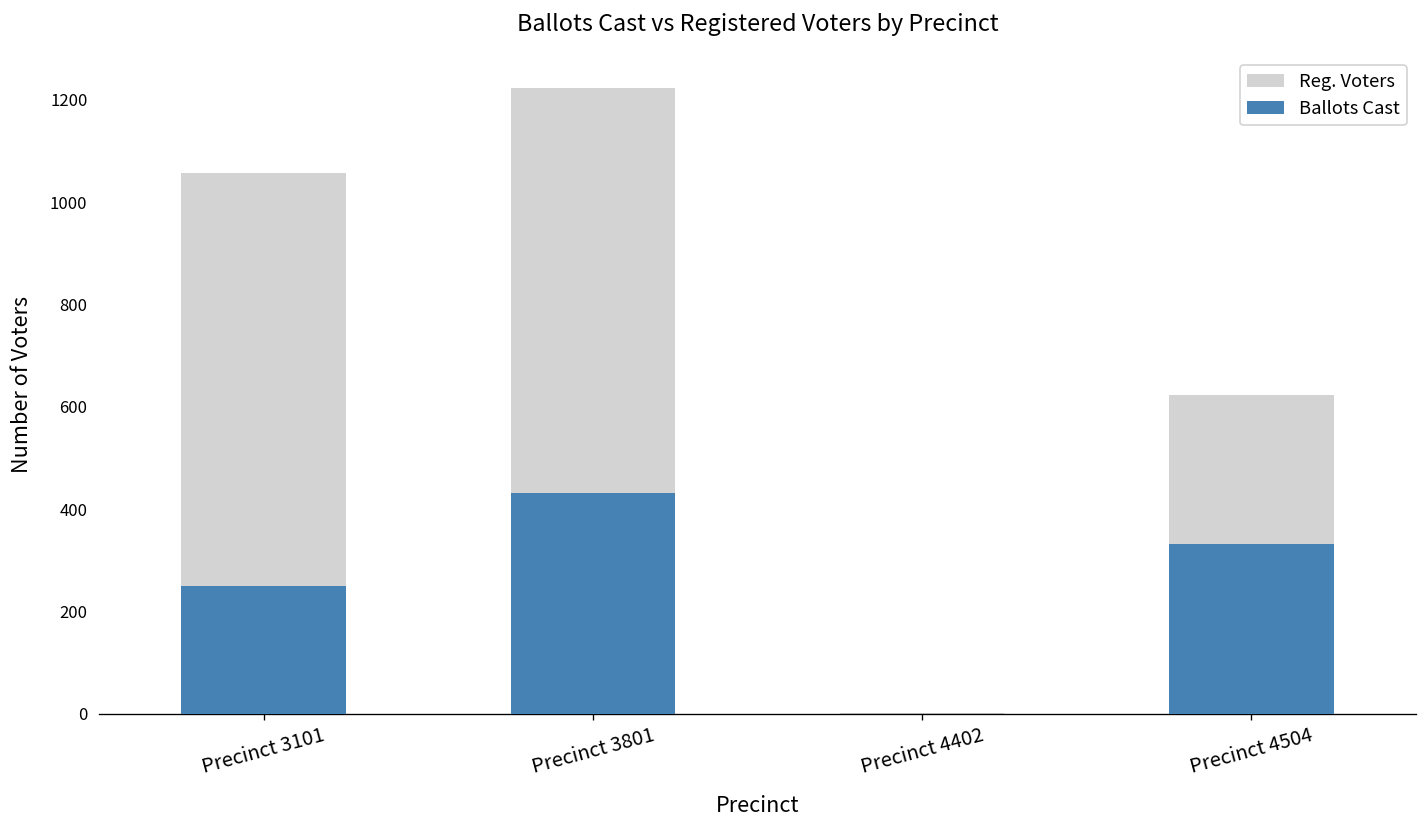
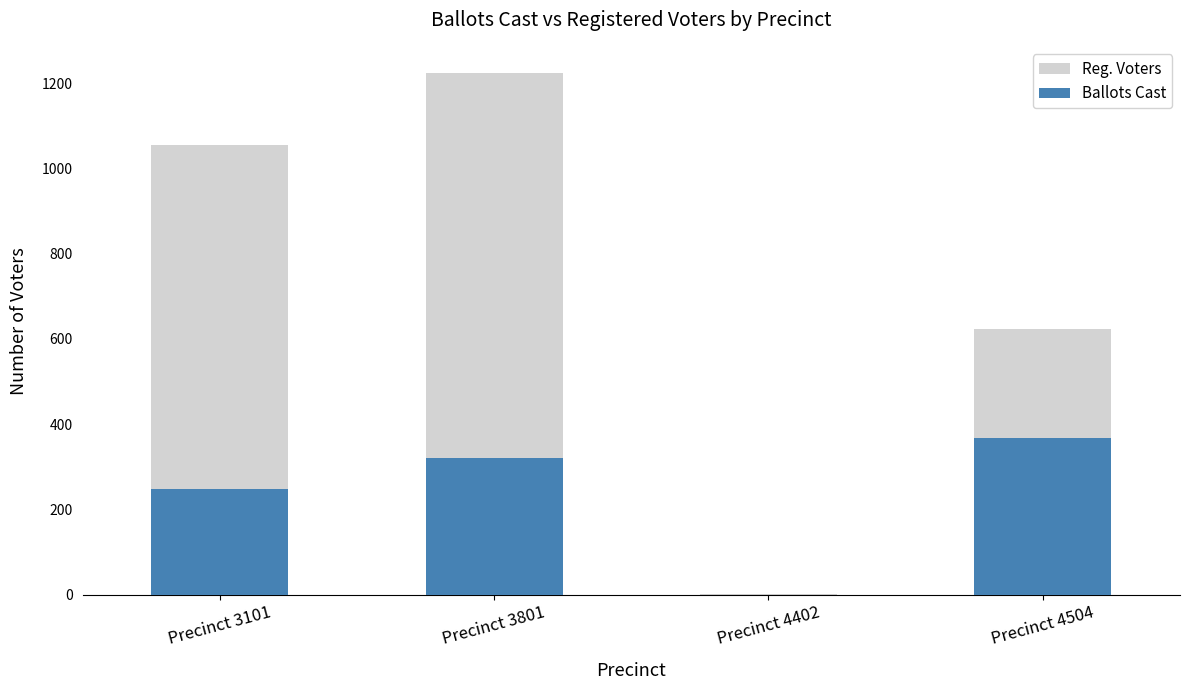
Ballots Cast, Precinct 3801: 430 -> 320
Ballots Cast, Precinct 4504: 330 -> 370
